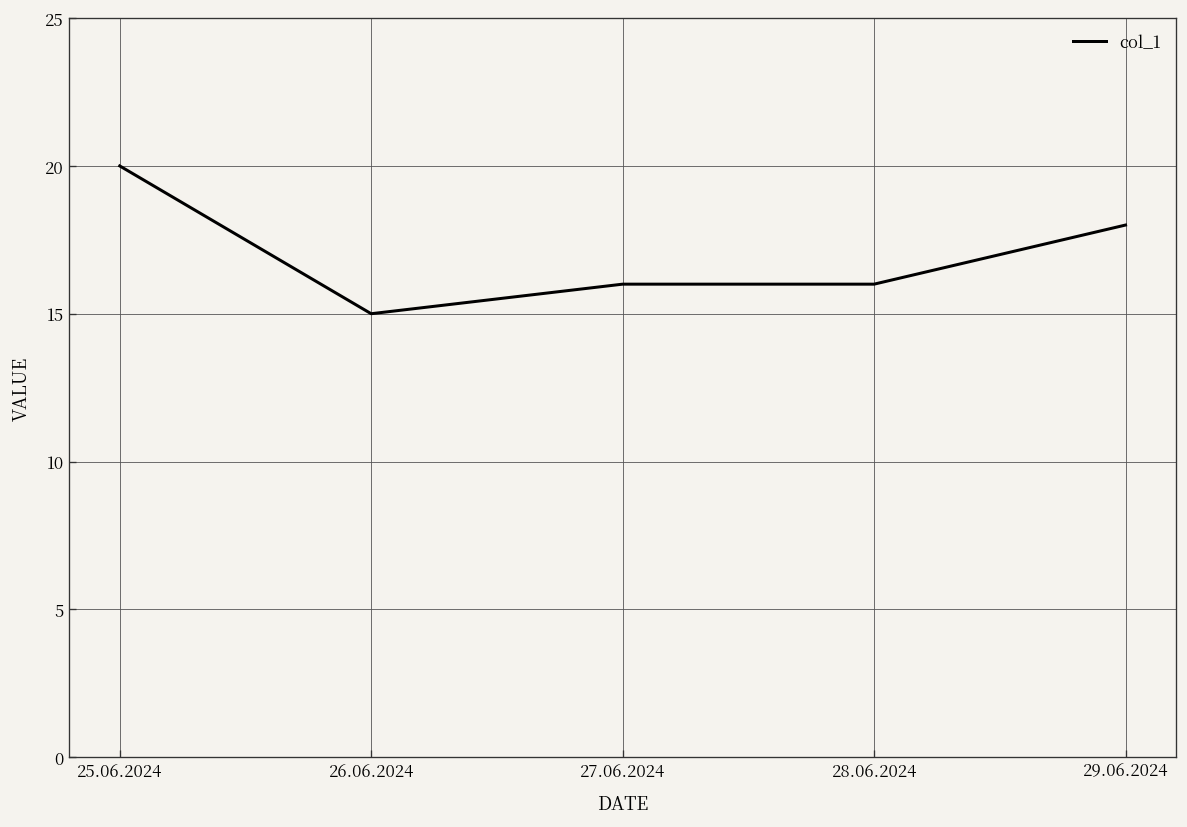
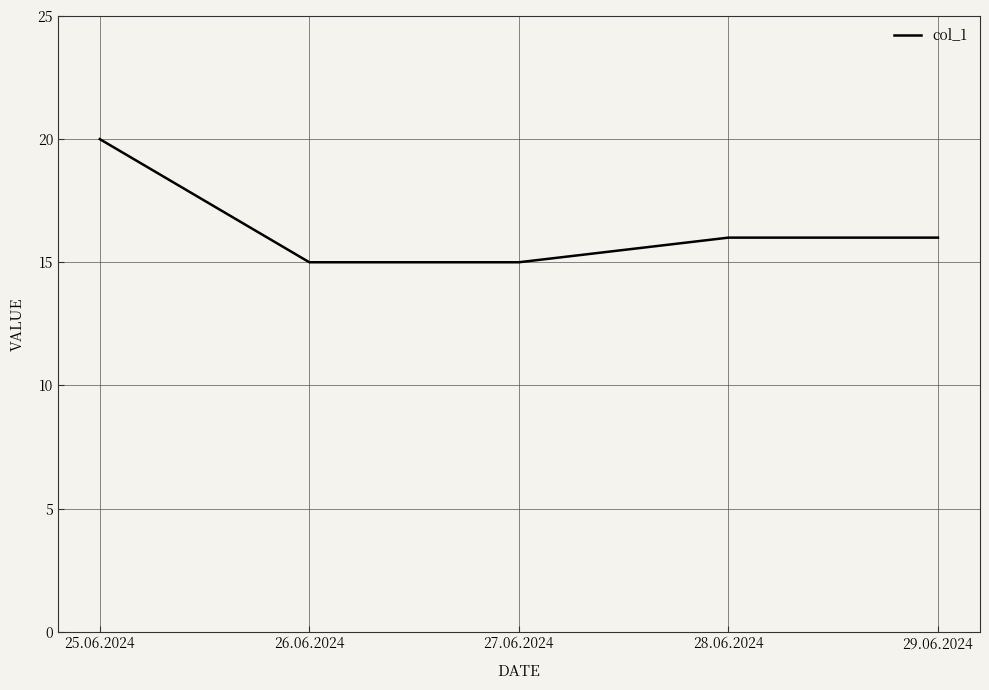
27.06.2024: 16 -> 15
29.06.2024: 18 -> 16
